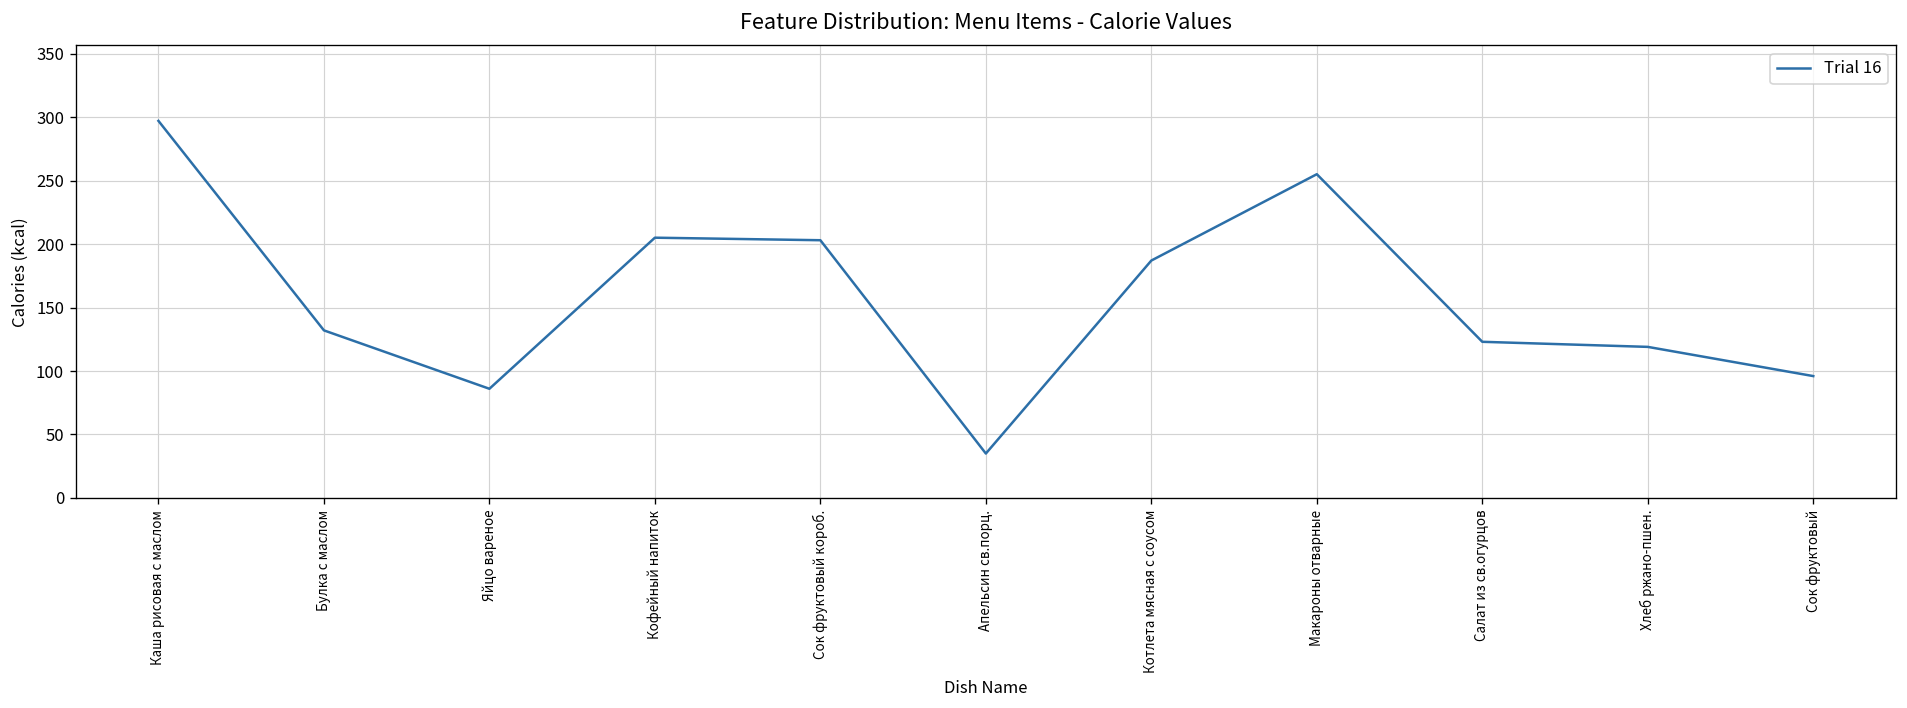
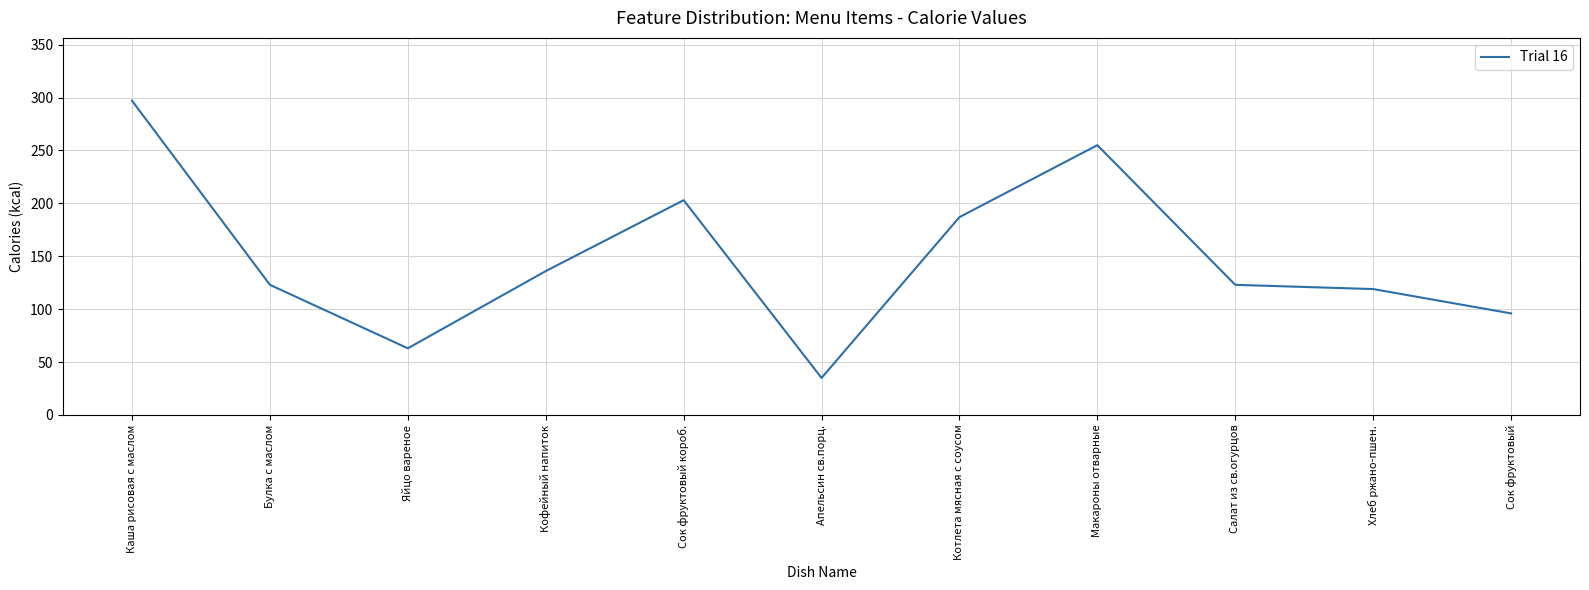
Булка с маслом: 132 -> 123
Яйцо вареное: 86 -> 63
Кофейный напиток: 205 -> 136
